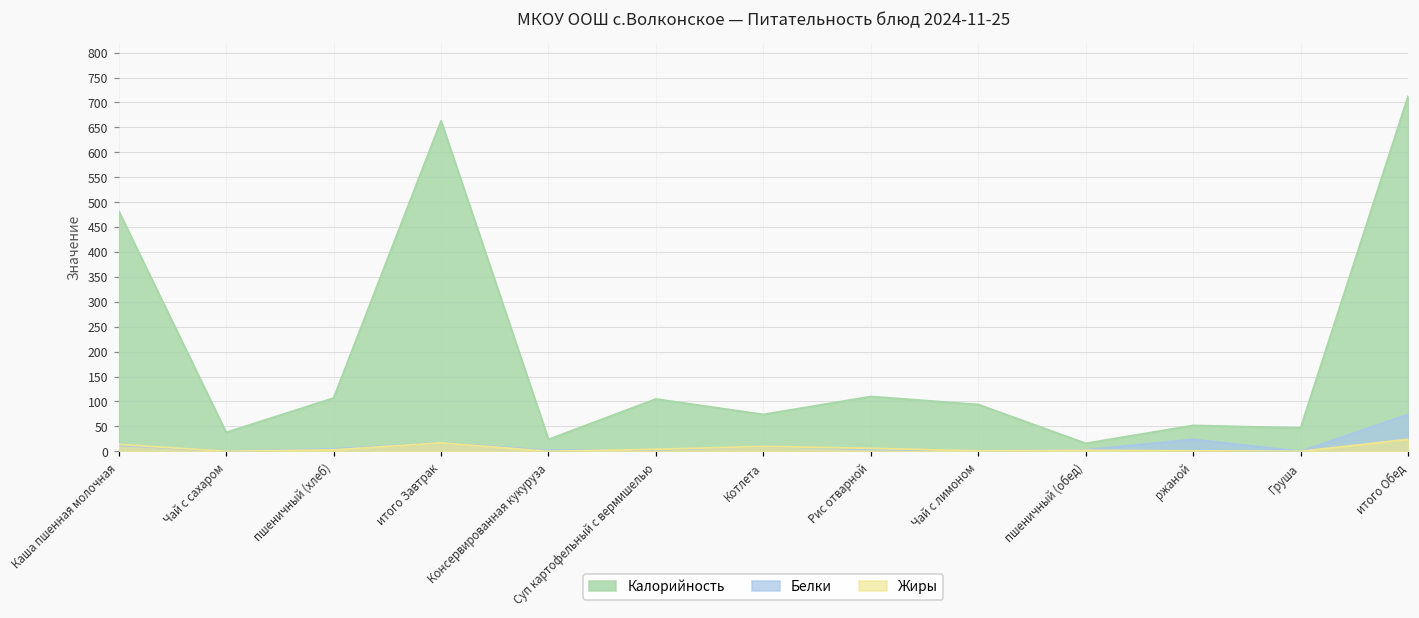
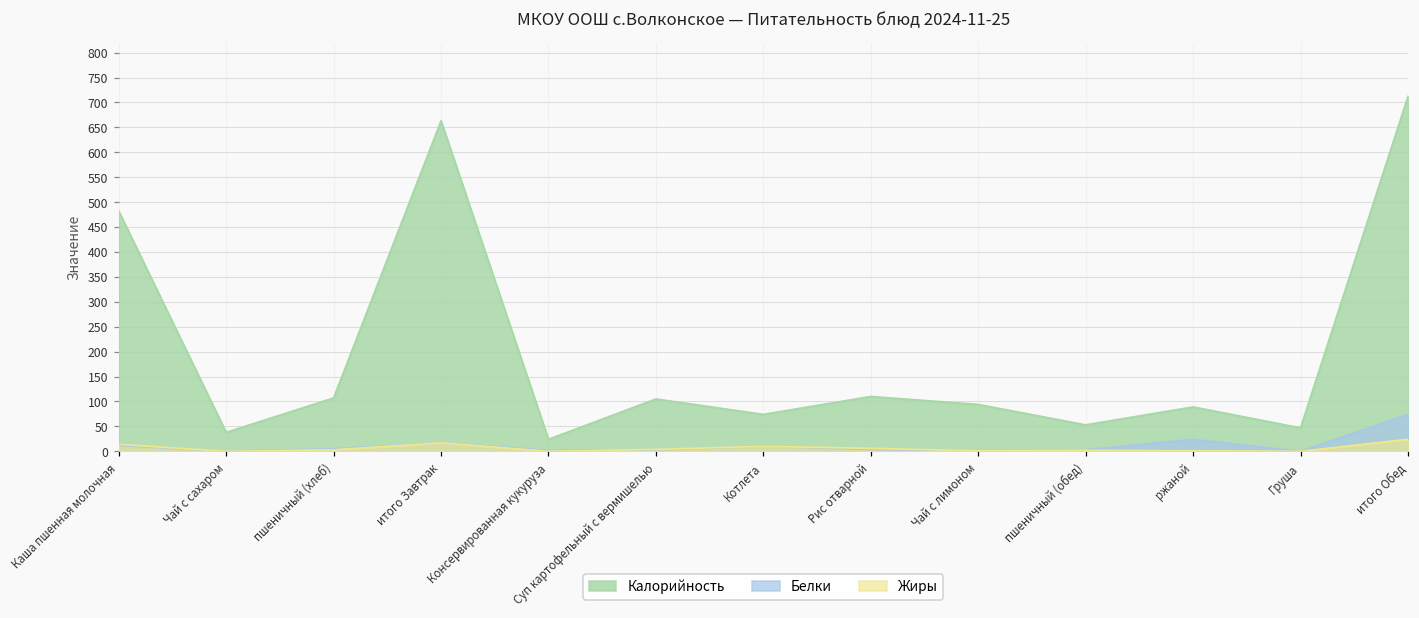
Калорийность, пшеничный (обед): 20 -> 50
Калорийность, ржаной: 50 -> 90
